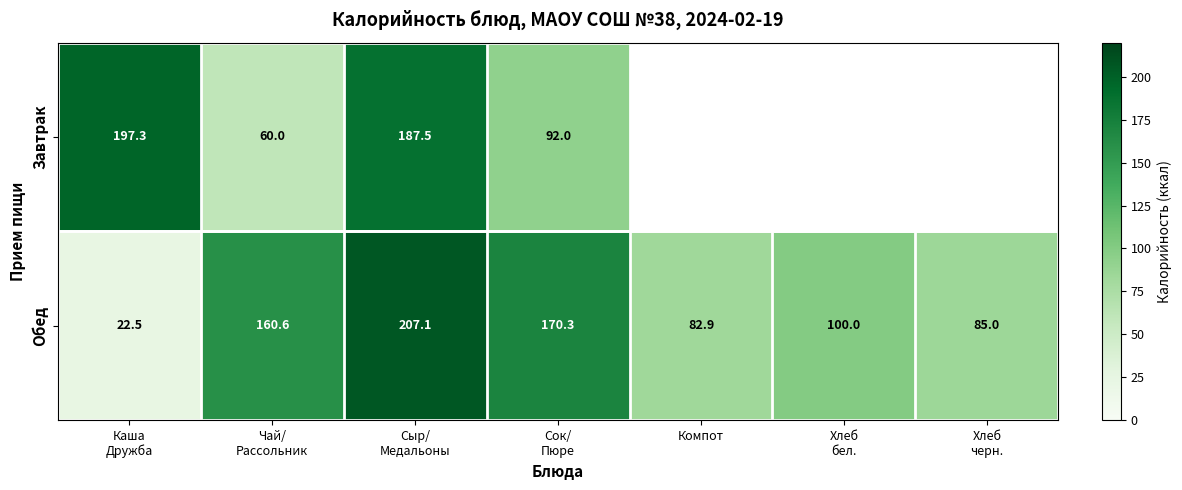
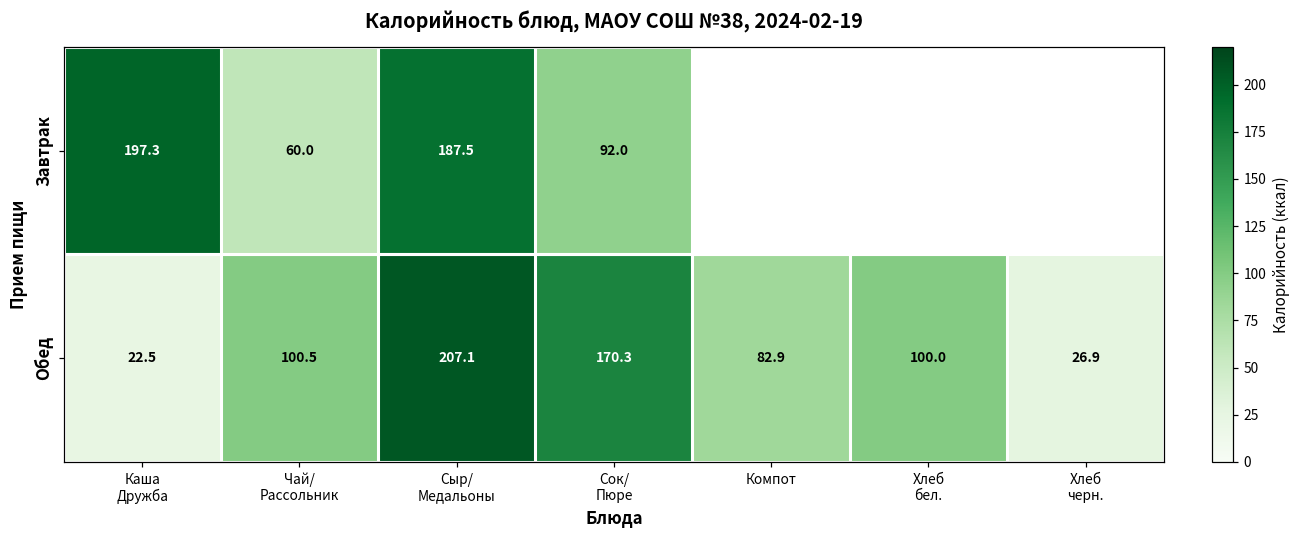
Обед, Чай/ Рассольник: 160.6 -> 100.5
Обед, Хлеб черн.: 85.0 -> 26.9
